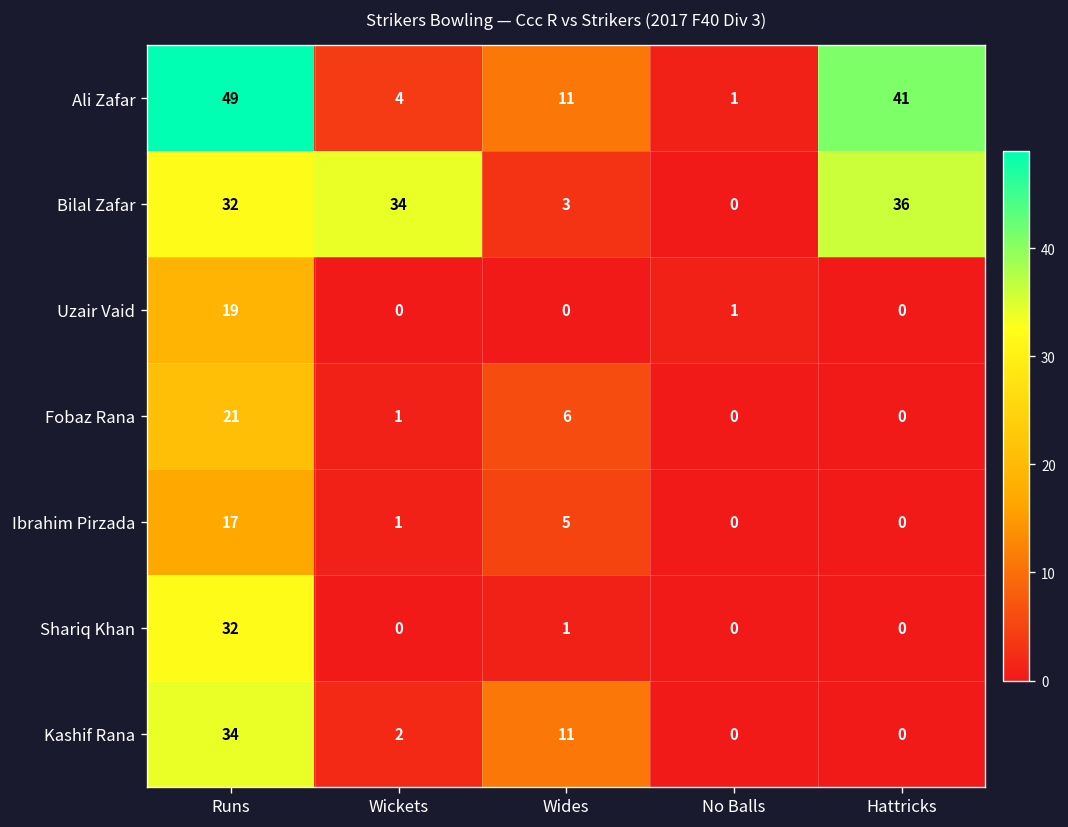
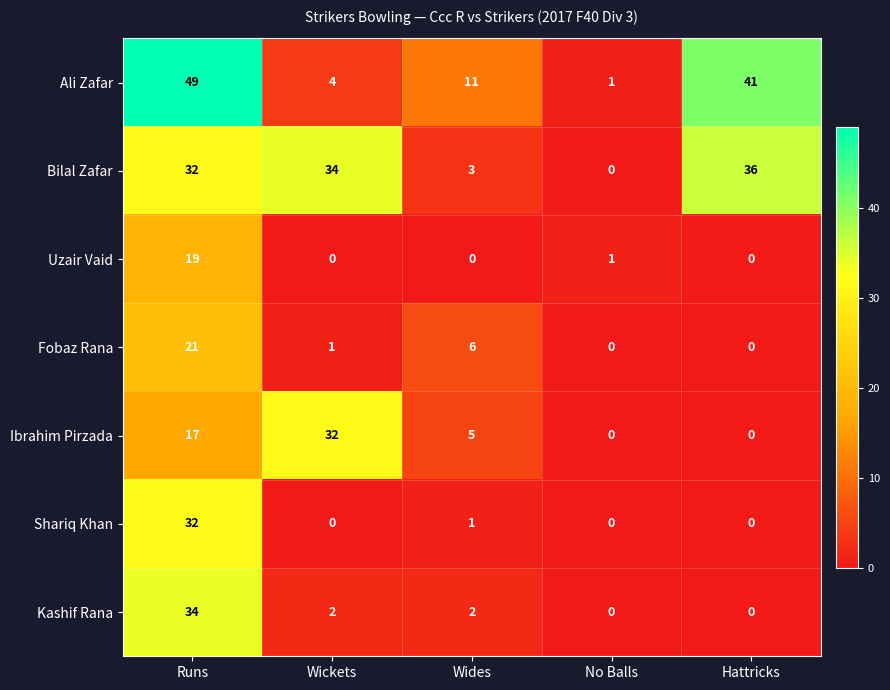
Ibrahim Pirzada, Wickets: 1 -> 32
Kashif Rana, Wides: 11 -> 2
